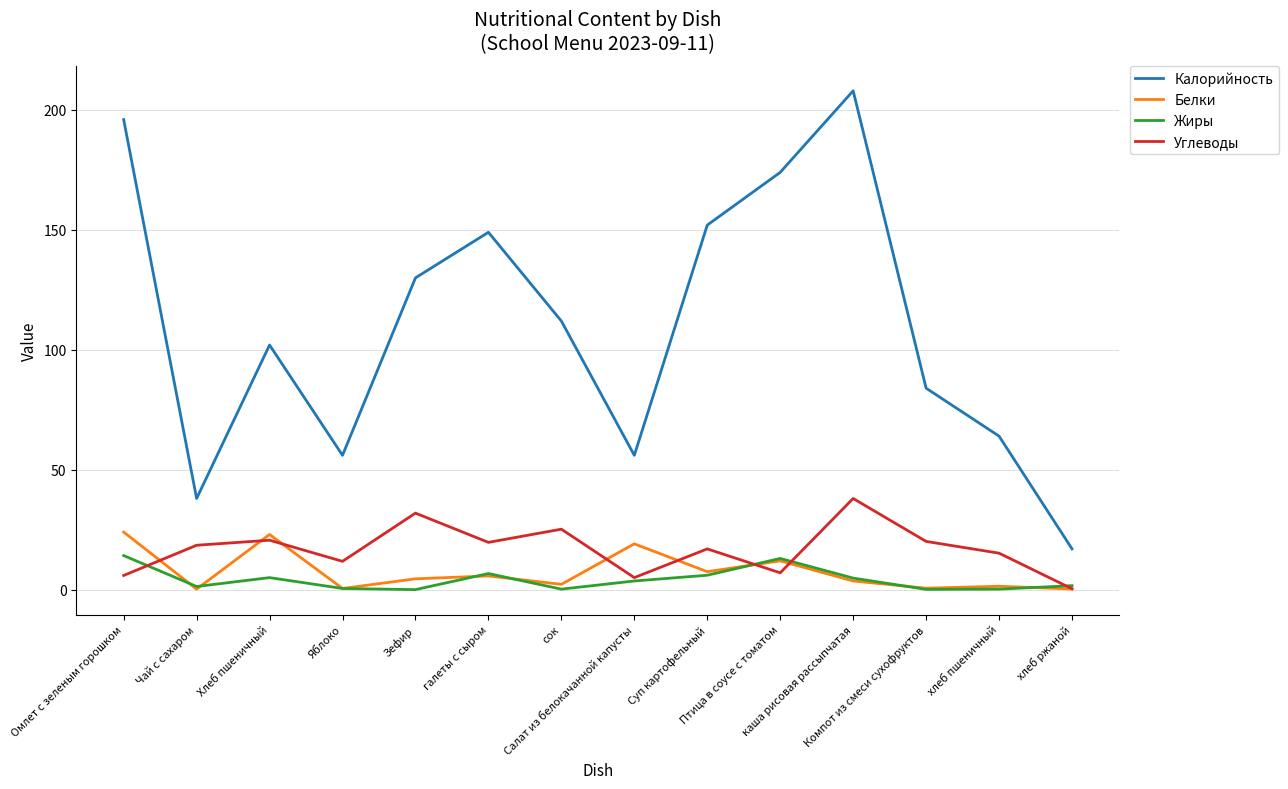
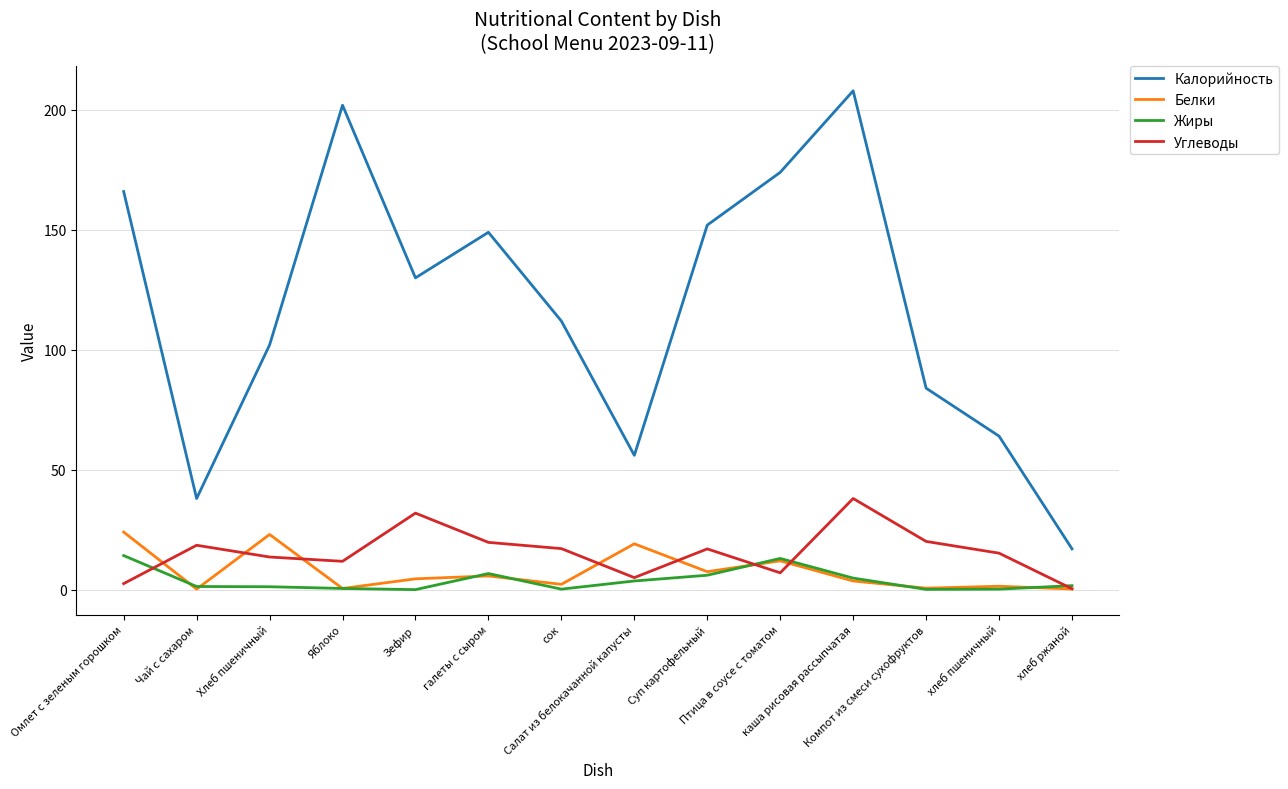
Калорийность, Омлет с зеленым горошком: 196 -> 166
Углеводы, Омлет с зеленым горошком: 6 -> 3
Жиры, Хлеб пшеничный: 5 -> 1
Углеводы, Хлеб пшеничный: 21 -> 14
Калорийность, Яблоко: 56 -> 202
Углеводы, сок: 25 -> 17
